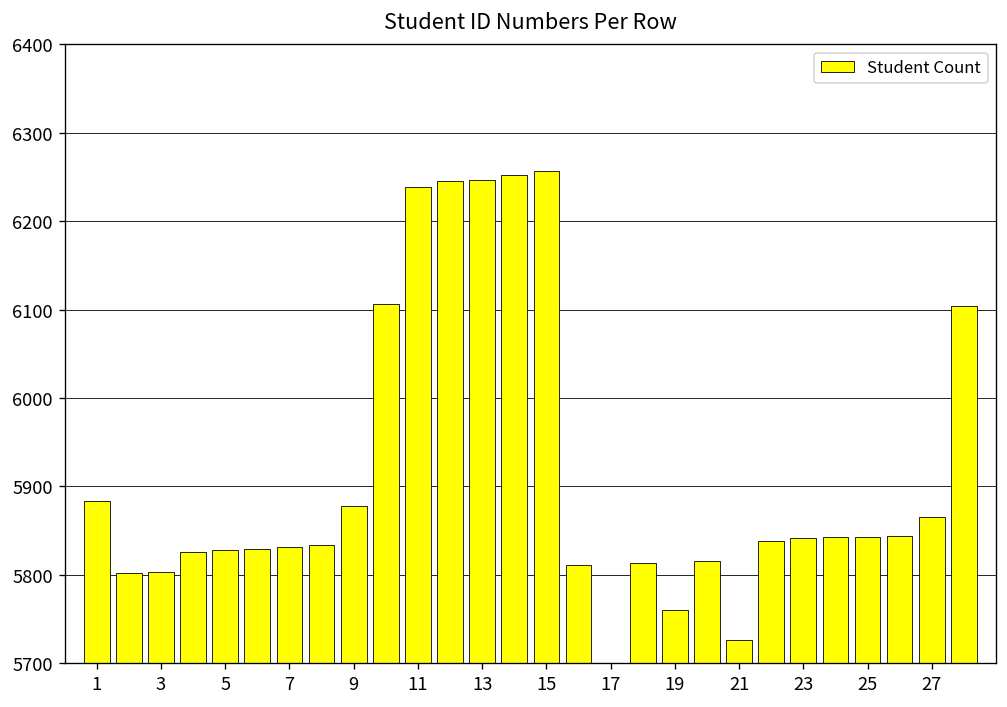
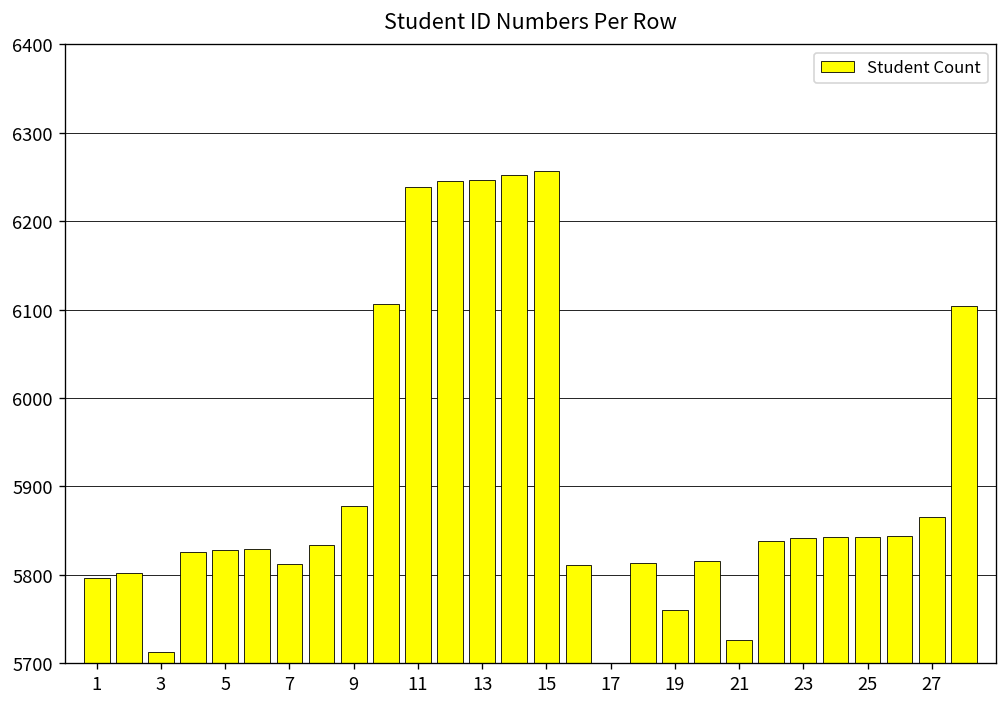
1: 5880 -> 5800
3: 5800 -> 5710
7: 5830 -> 5810
